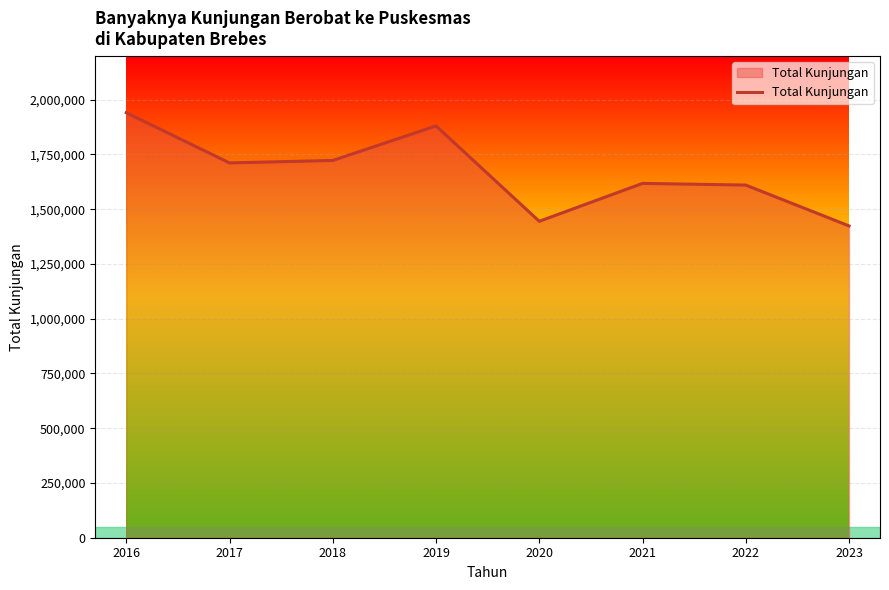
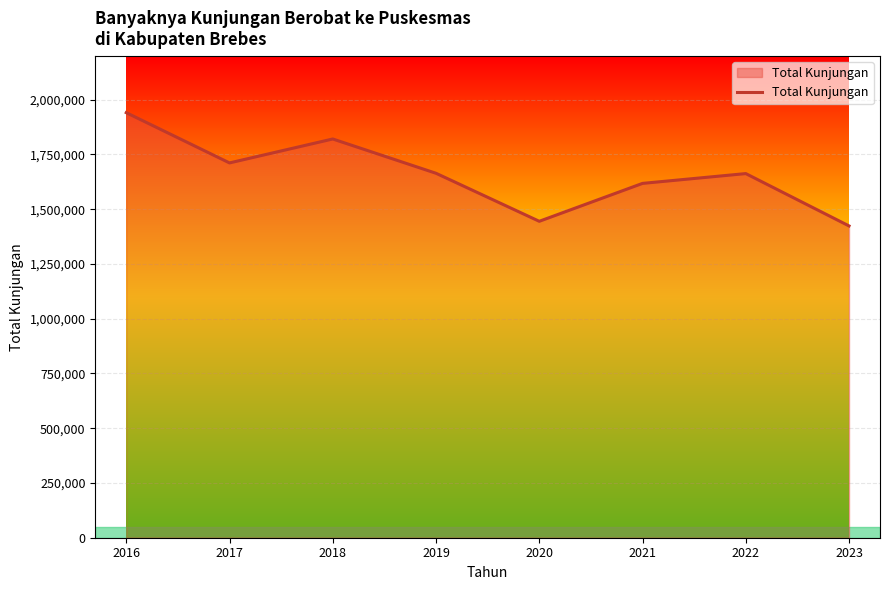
2018: 1,720,000 -> 1,820,000
2019: 1,880,000 -> 1,660,000
2022: 1,610,000 -> 1,660,000
